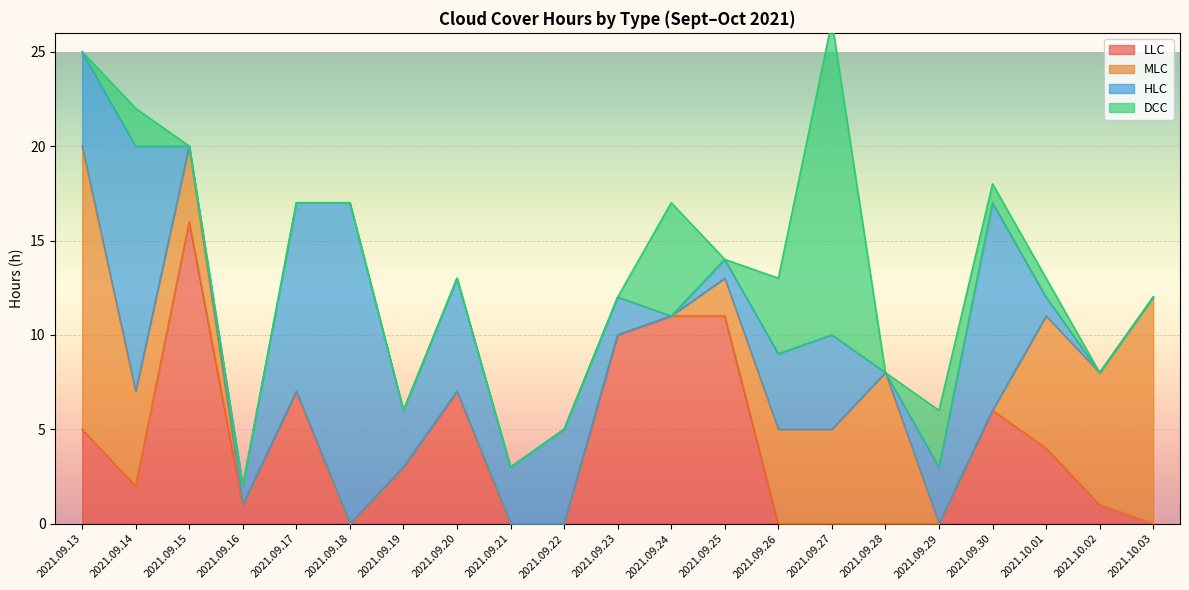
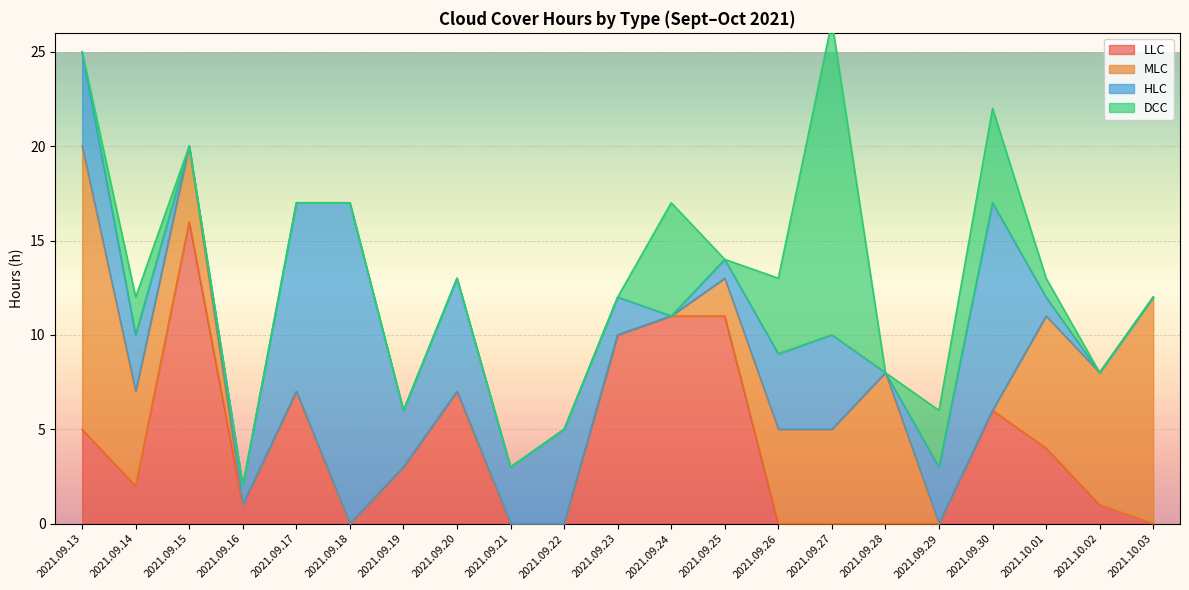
HLC, 2021.09.14: 13 -> 3
DCC, 2021.09.30: 1 -> 5
